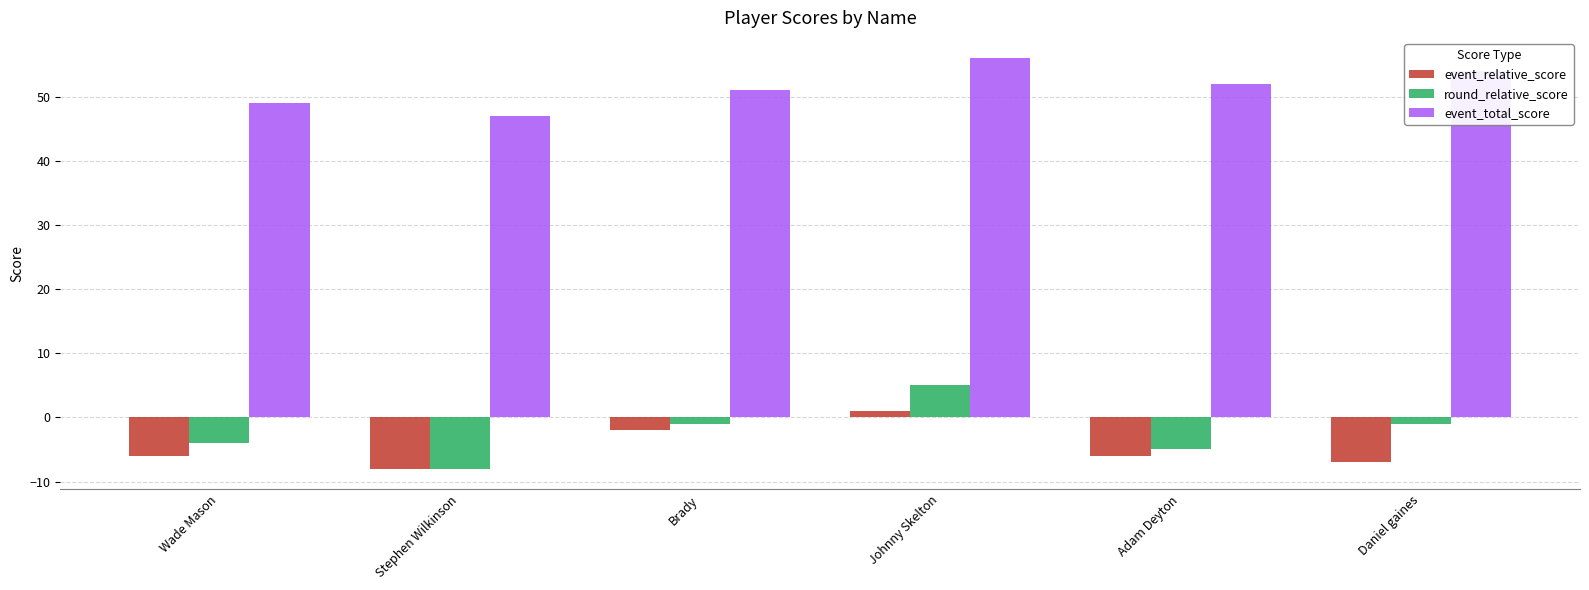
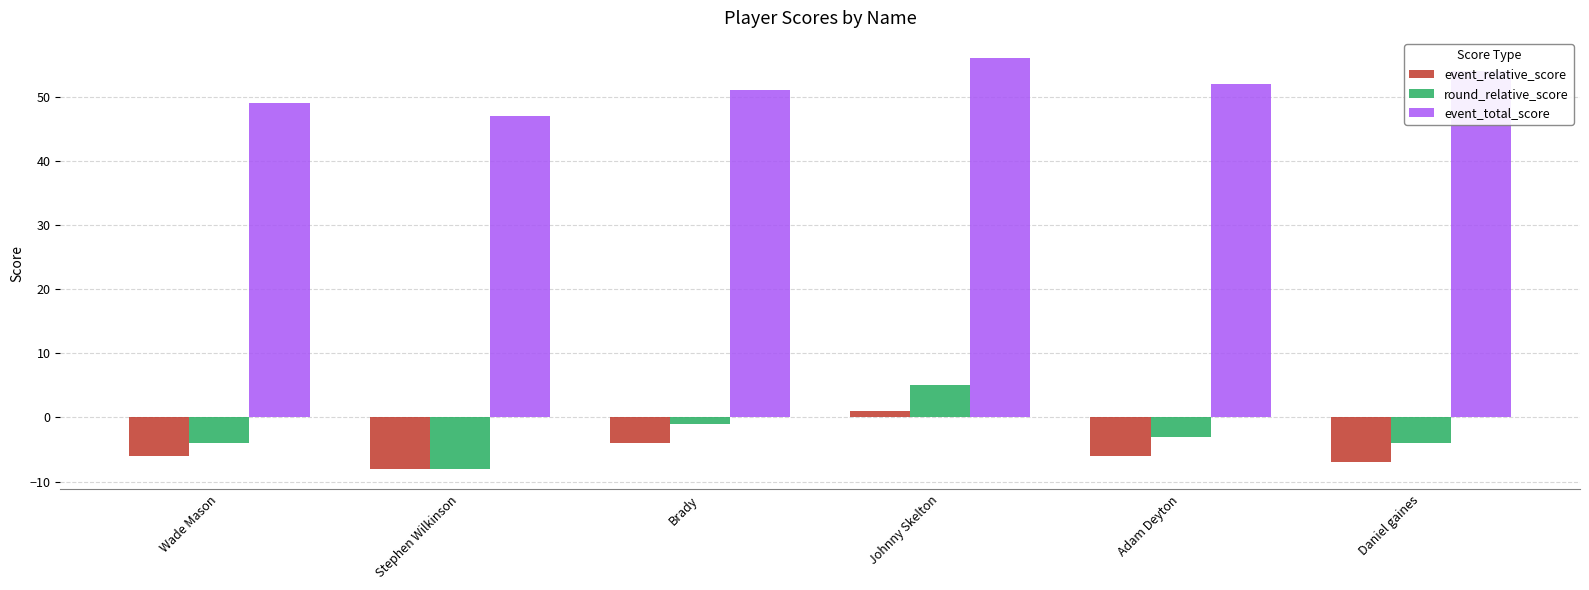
event_relative_score, Brady: -2 -> -4
round_relative_score, Adam Deyton: -5 -> -3
round_relative_score, Daniel gaines: -1 -> -4
